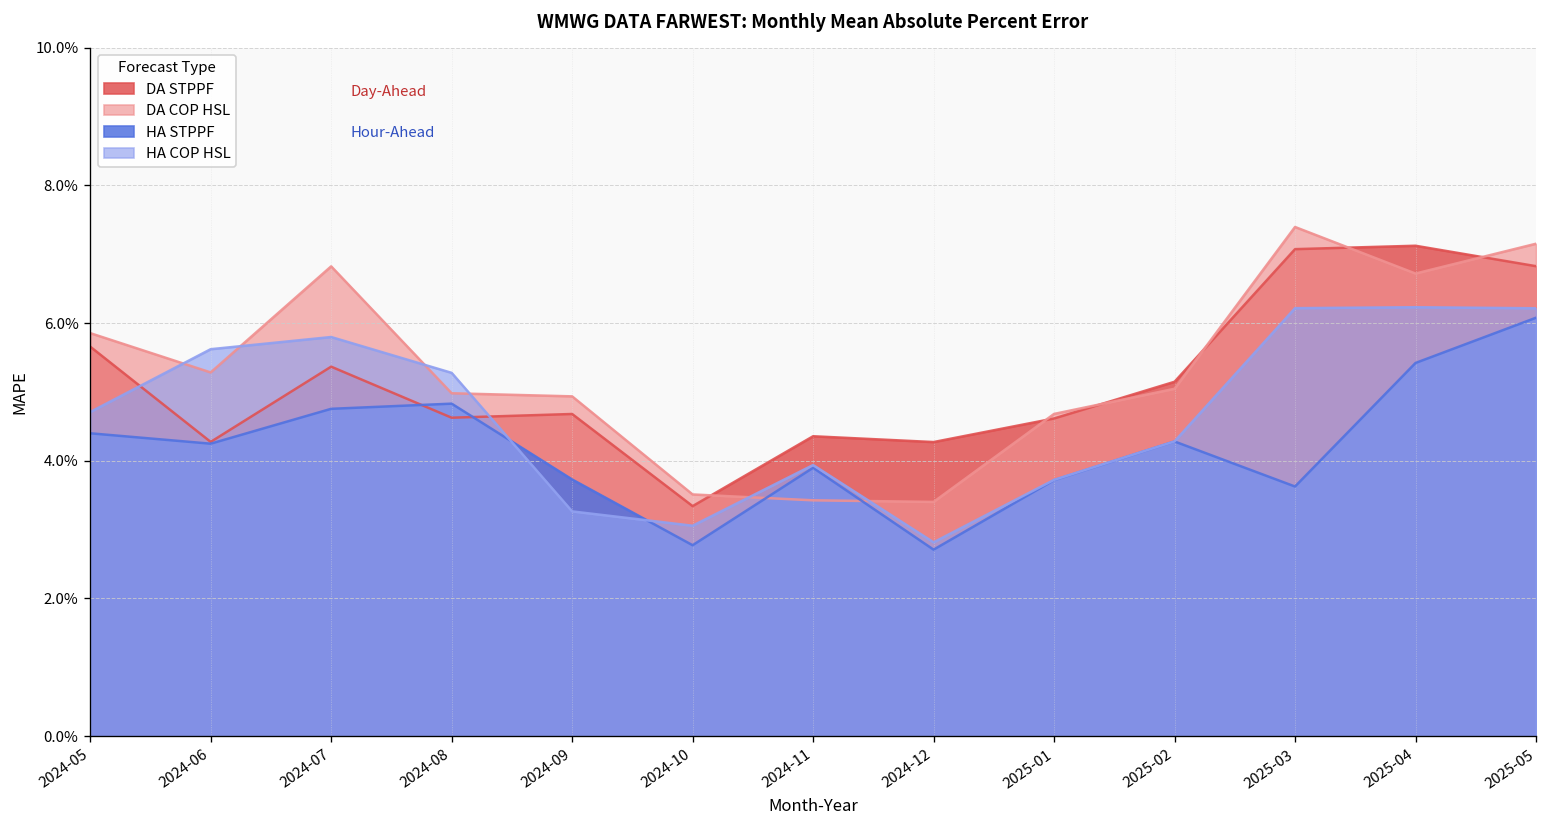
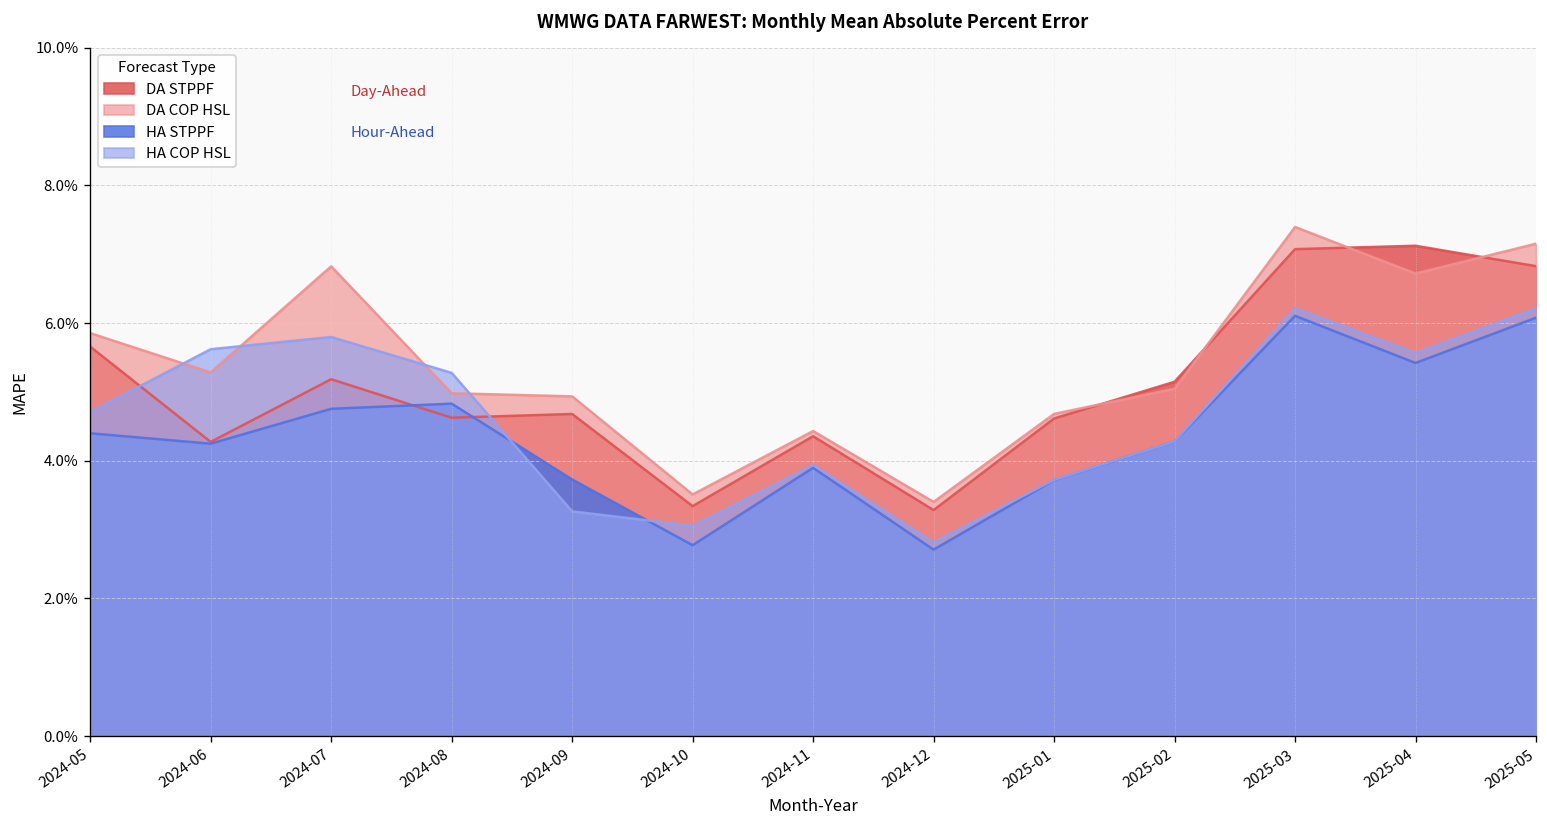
DA STPPF, 2024-07: 5.4% -> 5.2%
DA COP HSL, 2024-11: 3.4% -> 4.4%
DA STPPF, 2024-12: 4.3% -> 3.3%
HA STPPF, 2025-03: 3.6% -> 6.1%
HA COP HSL, 2025-04: 6.2% -> 5.6%
